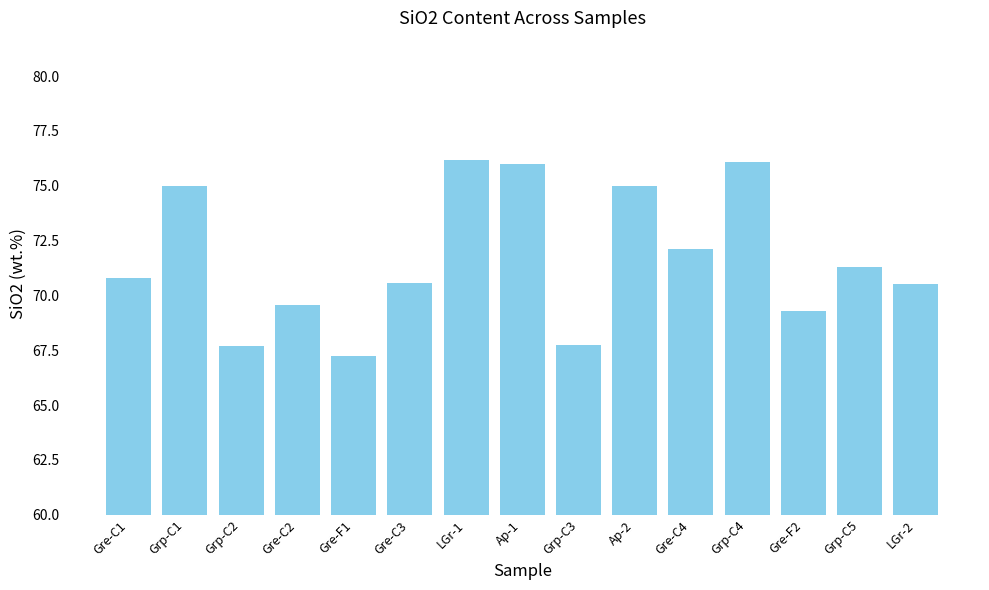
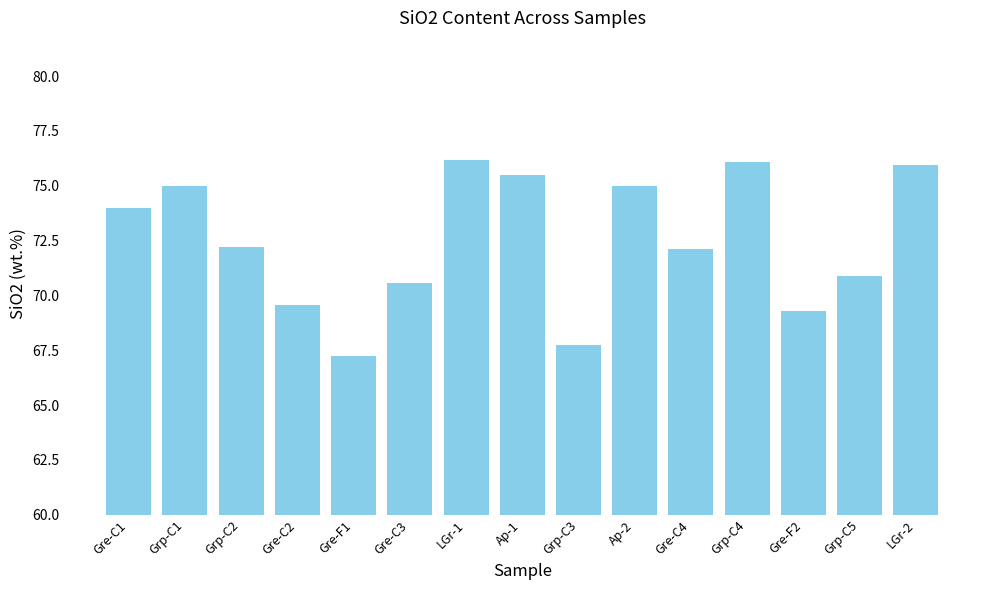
Gre-C1: 70.8 -> 74.0
Grp-C2: 67.7 -> 72.2
Ap-1: 76.0 -> 75.5
Grp-C5: 71.3 -> 70.9
LGr-2: 70.5 -> 75.9
